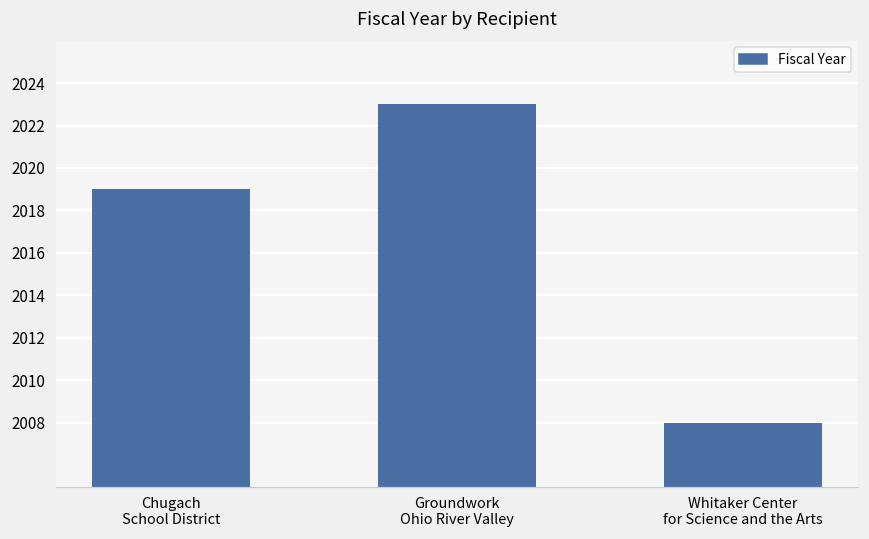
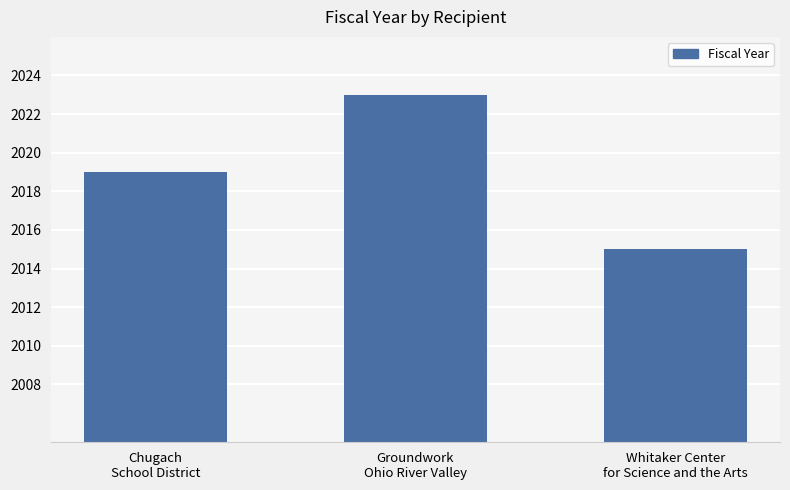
Whitaker Center for Science and the Arts: 2008 -> 2015
